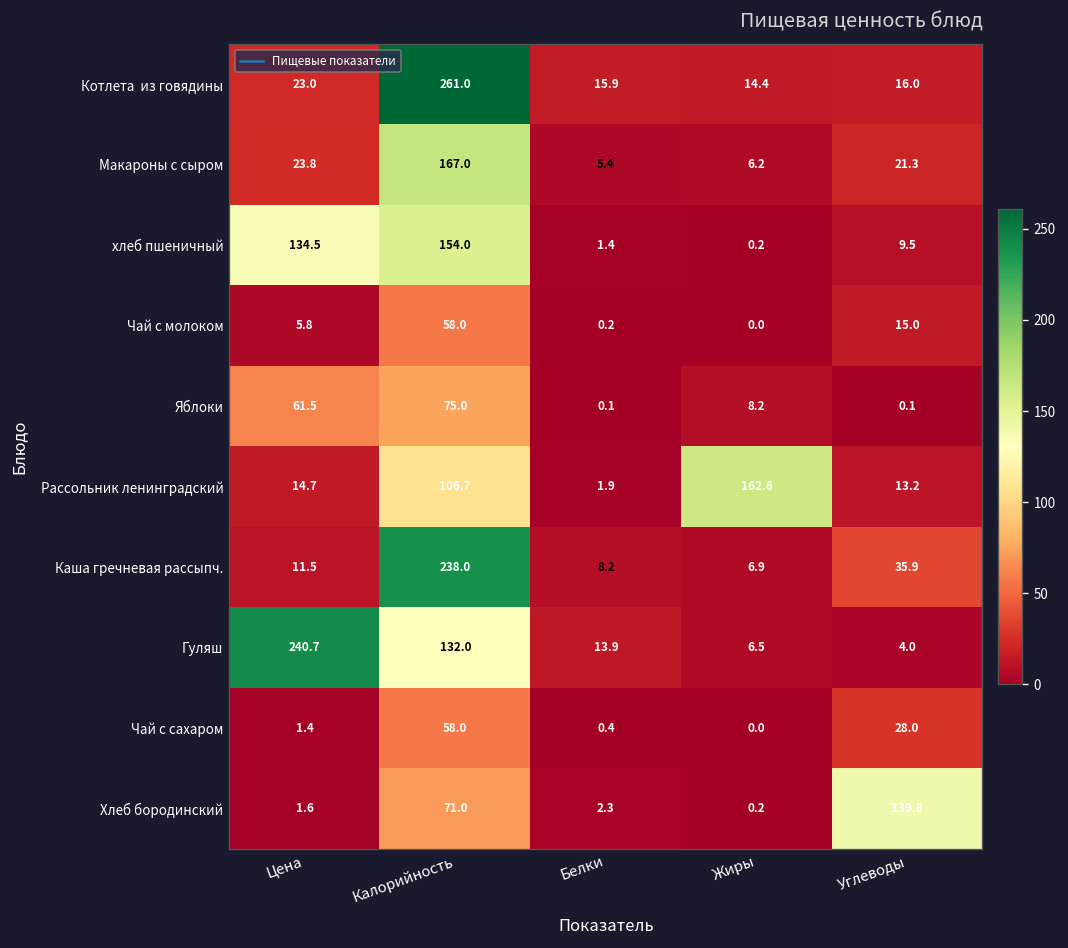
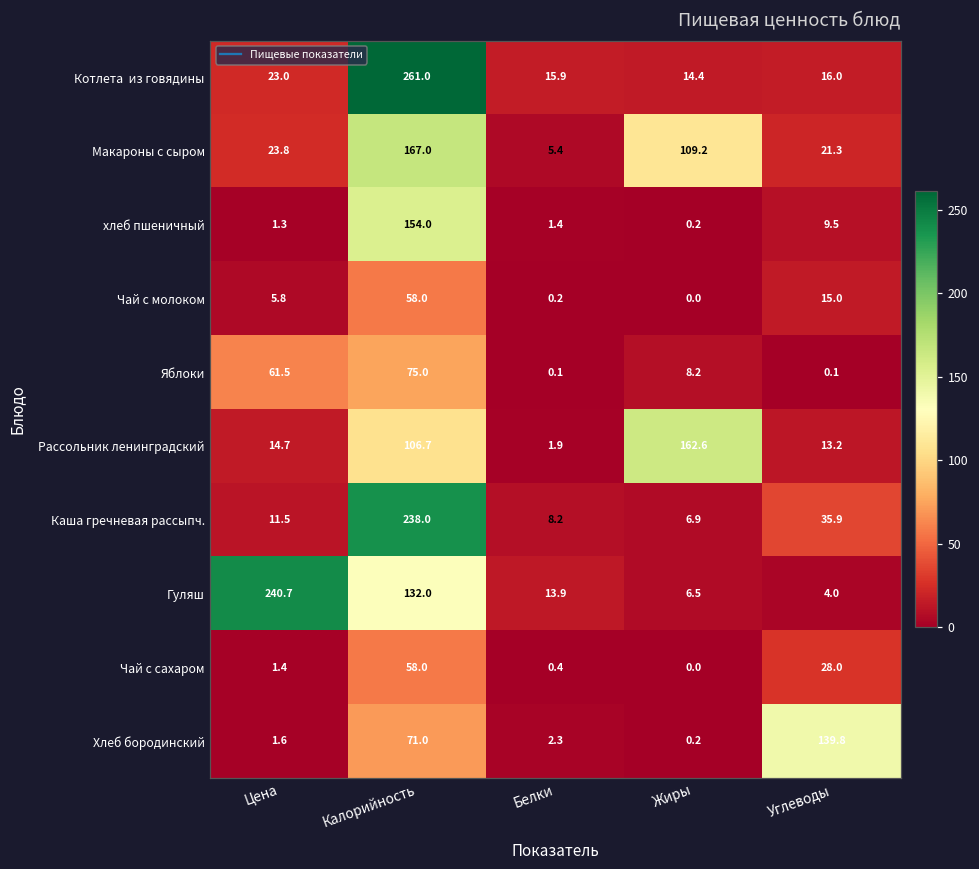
Макароны с сыром, Жиры: 6.2 -> 109.2
хлеб пшеничный, Цена: 134.5 -> 1.3
